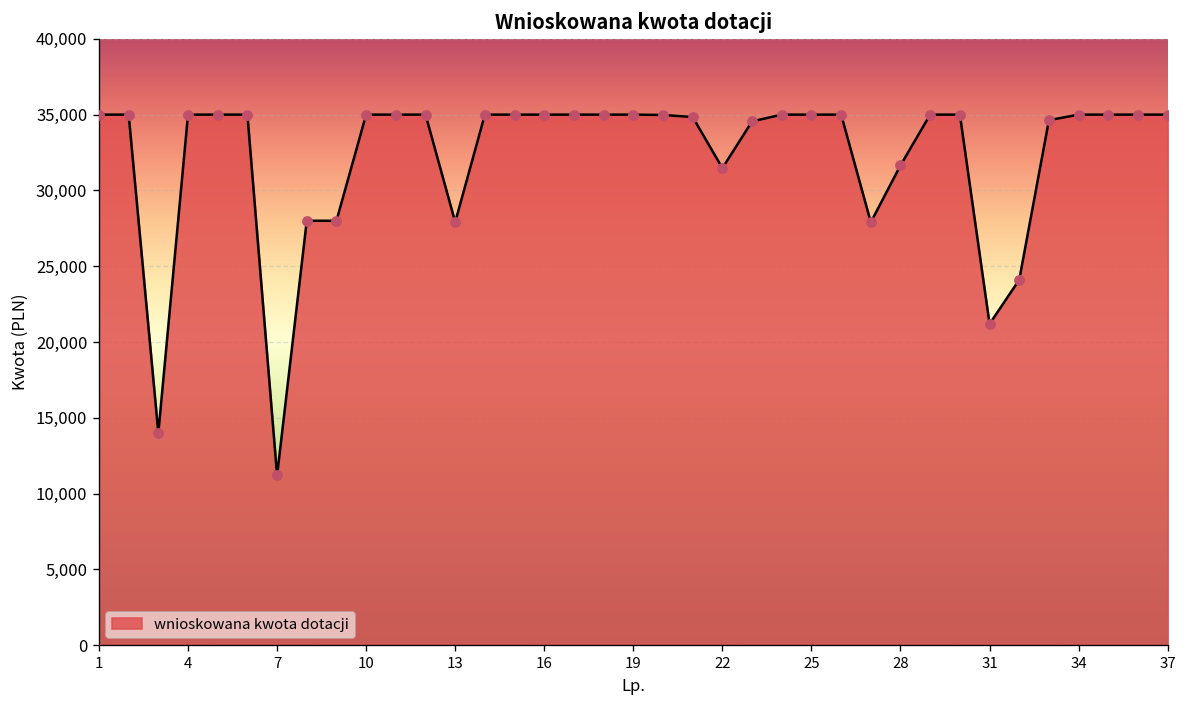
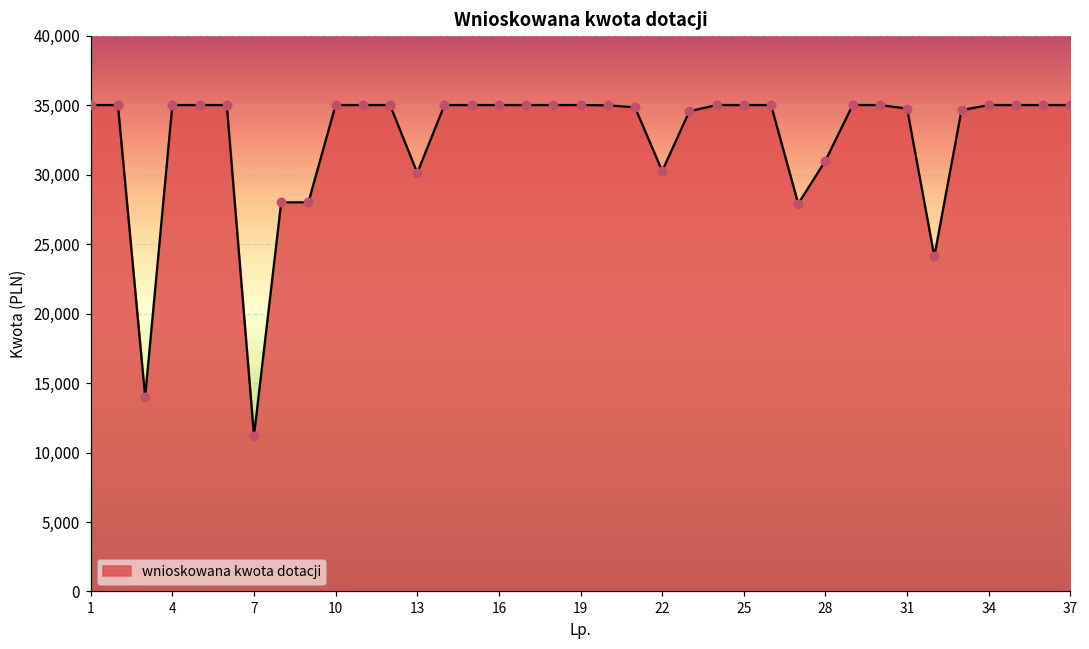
13: 27,900 -> 30,100
22: 31,500 -> 30,300
28: 31,700 -> 31,000
31: 21,200 -> 34,700
